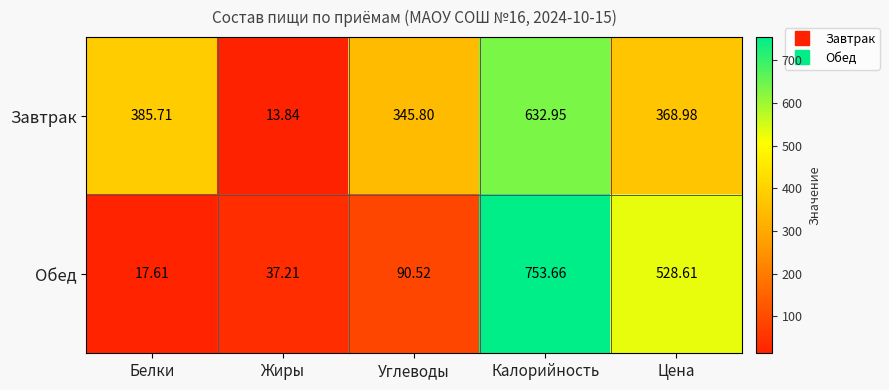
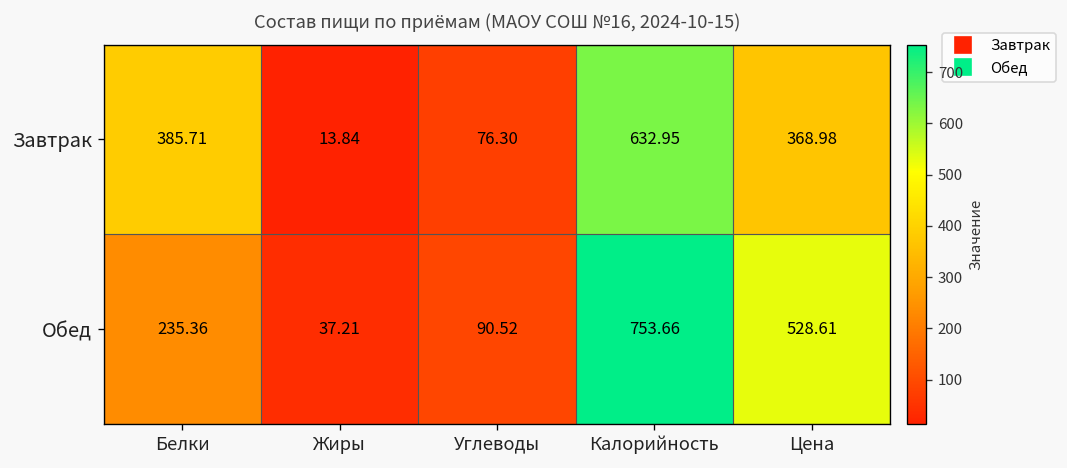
Завтрак, Углеводы: 345.80 -> 76.30
Обед, Белки: 17.61 -> 235.36
